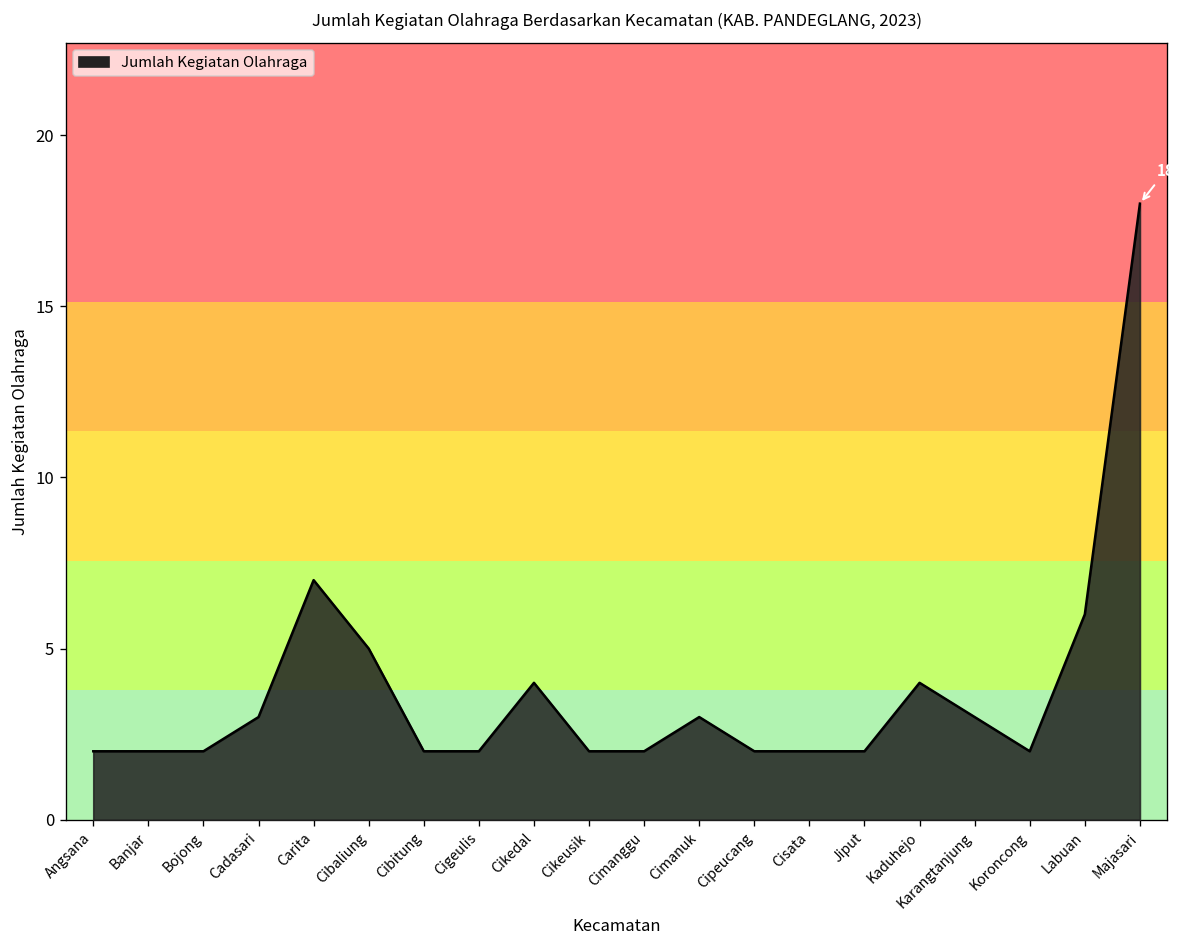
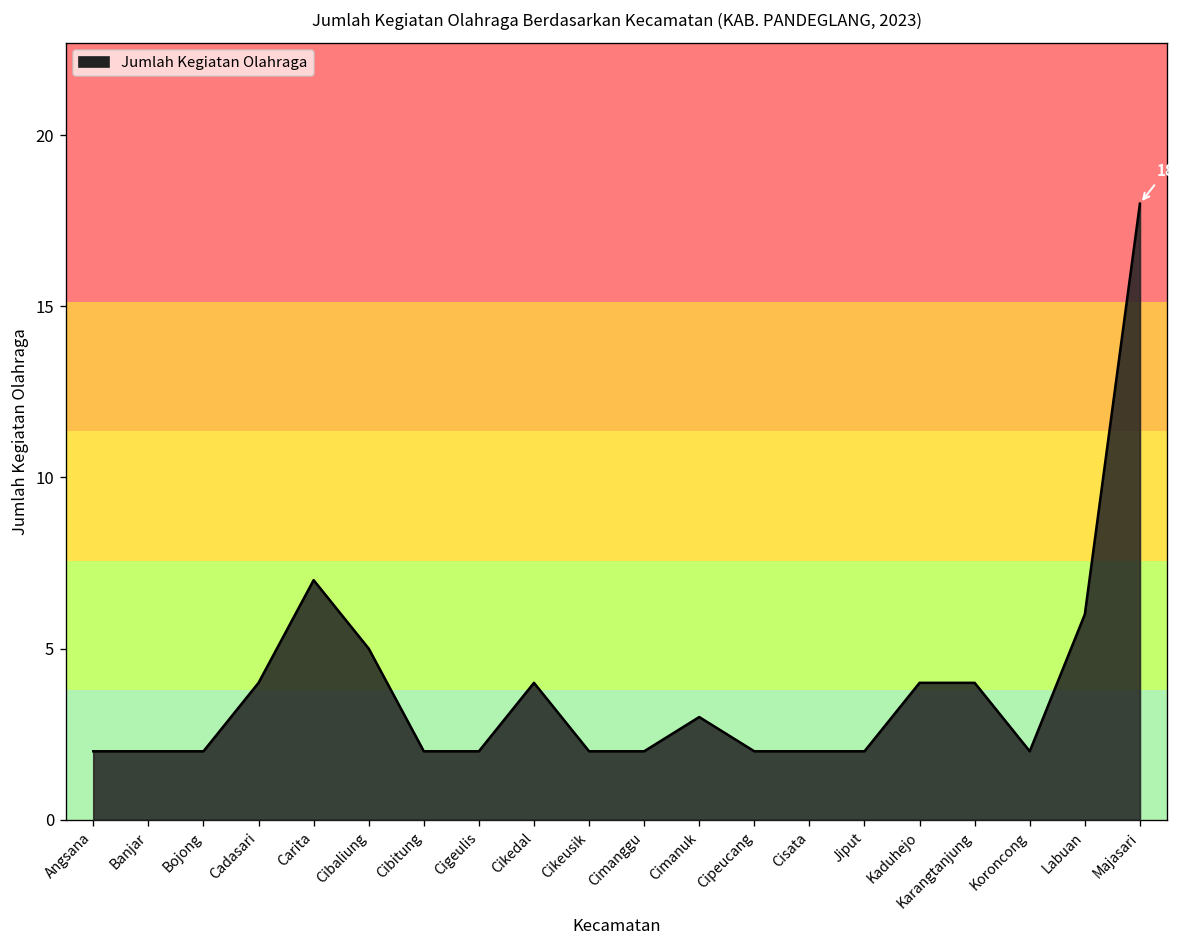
Cadasari: 3 -> 4
Karangtanjung: 3 -> 4
